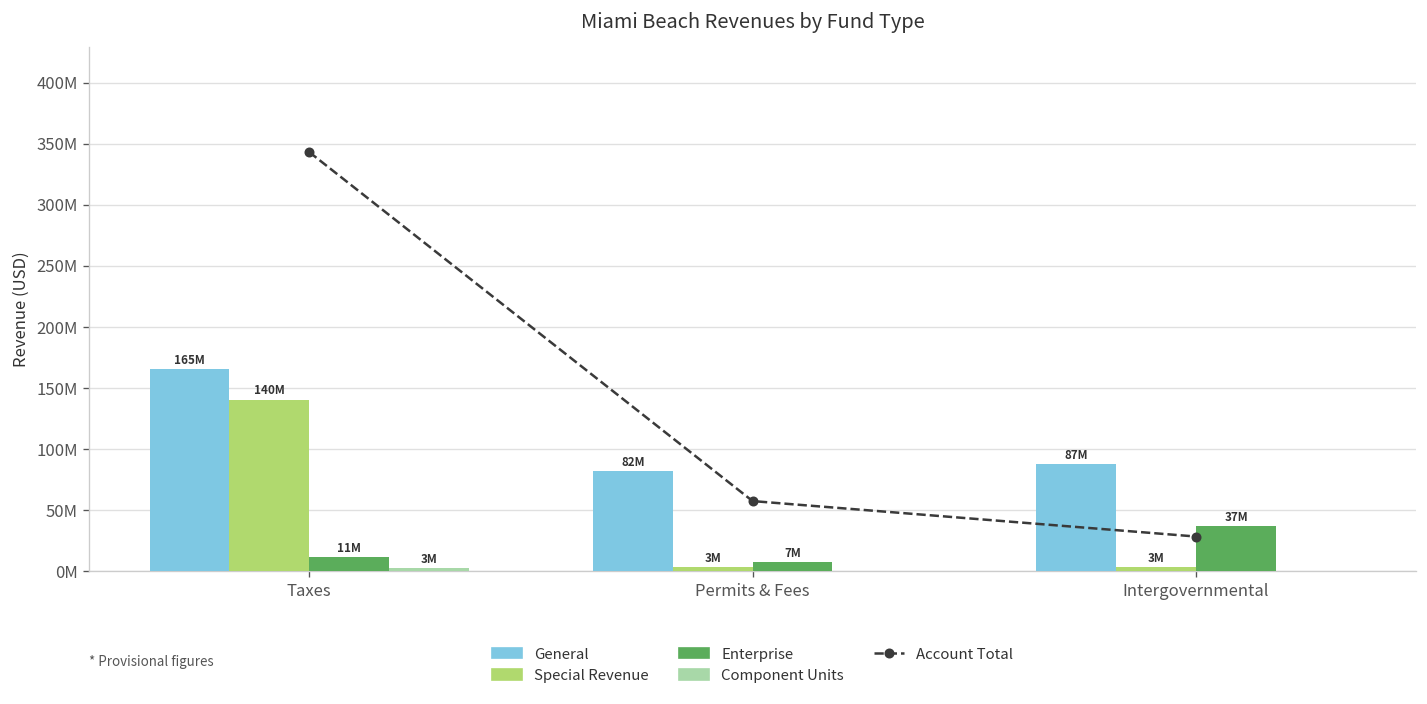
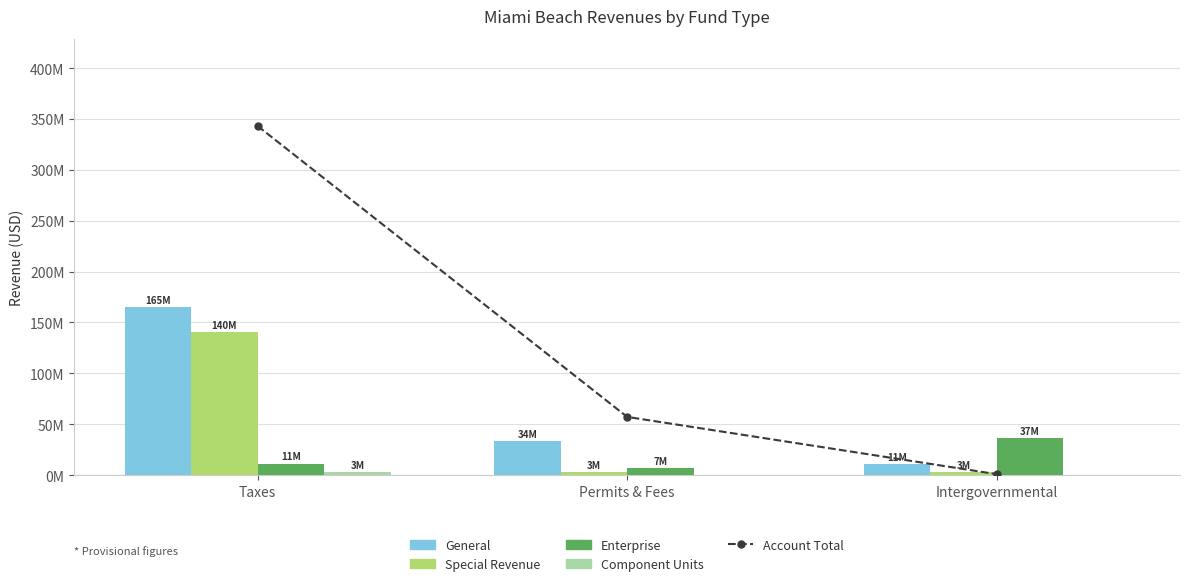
General, Permits & Fees: 82M -> 34M
General, Intergovernmental: 87M -> 11M
Account Total, Intergovernmental: 28000000 -> 1000000
